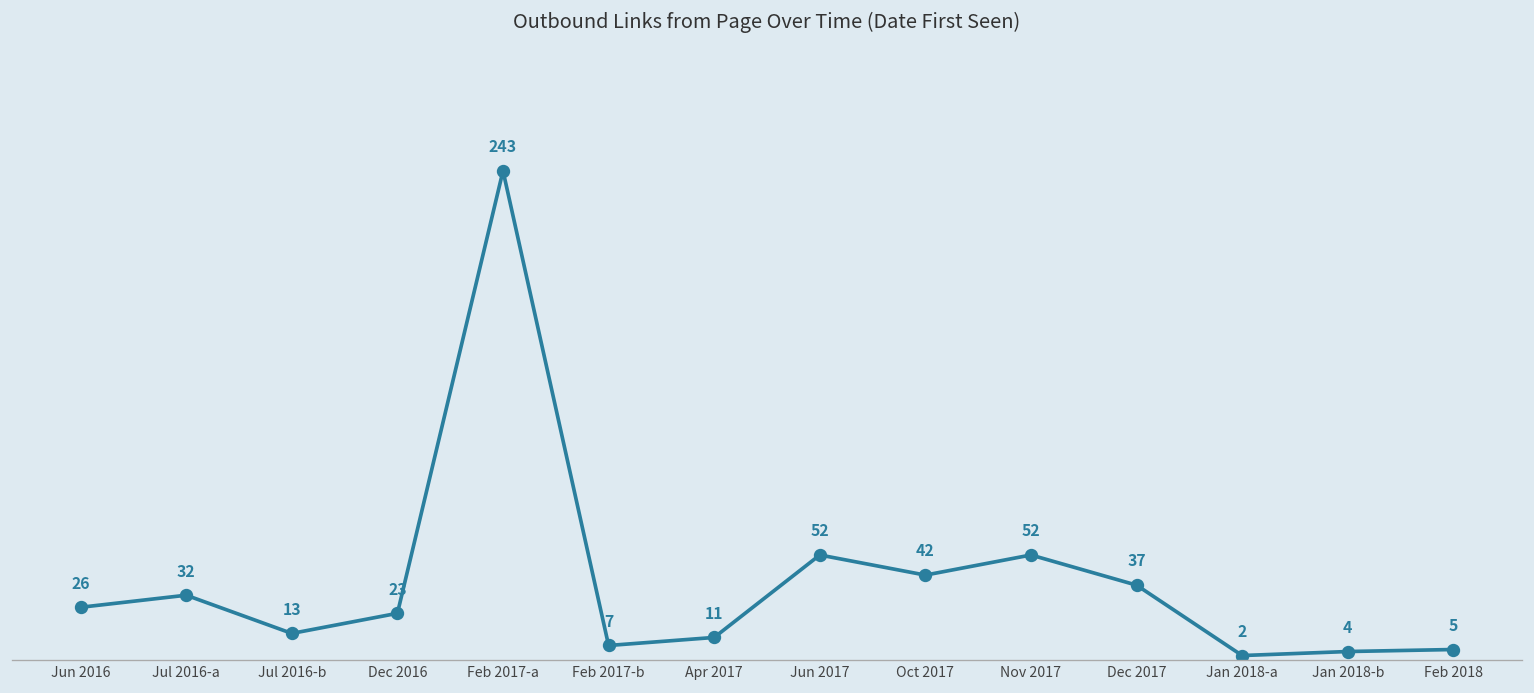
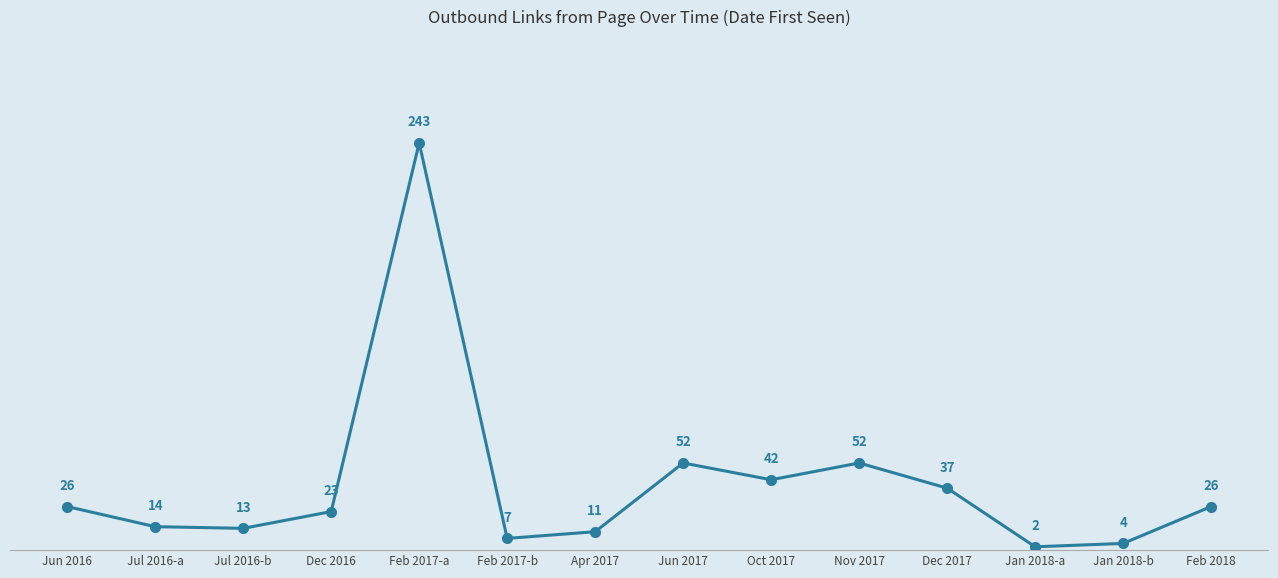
Jul 2016-a: 32 -> 14
Feb 2018: 5 -> 26
